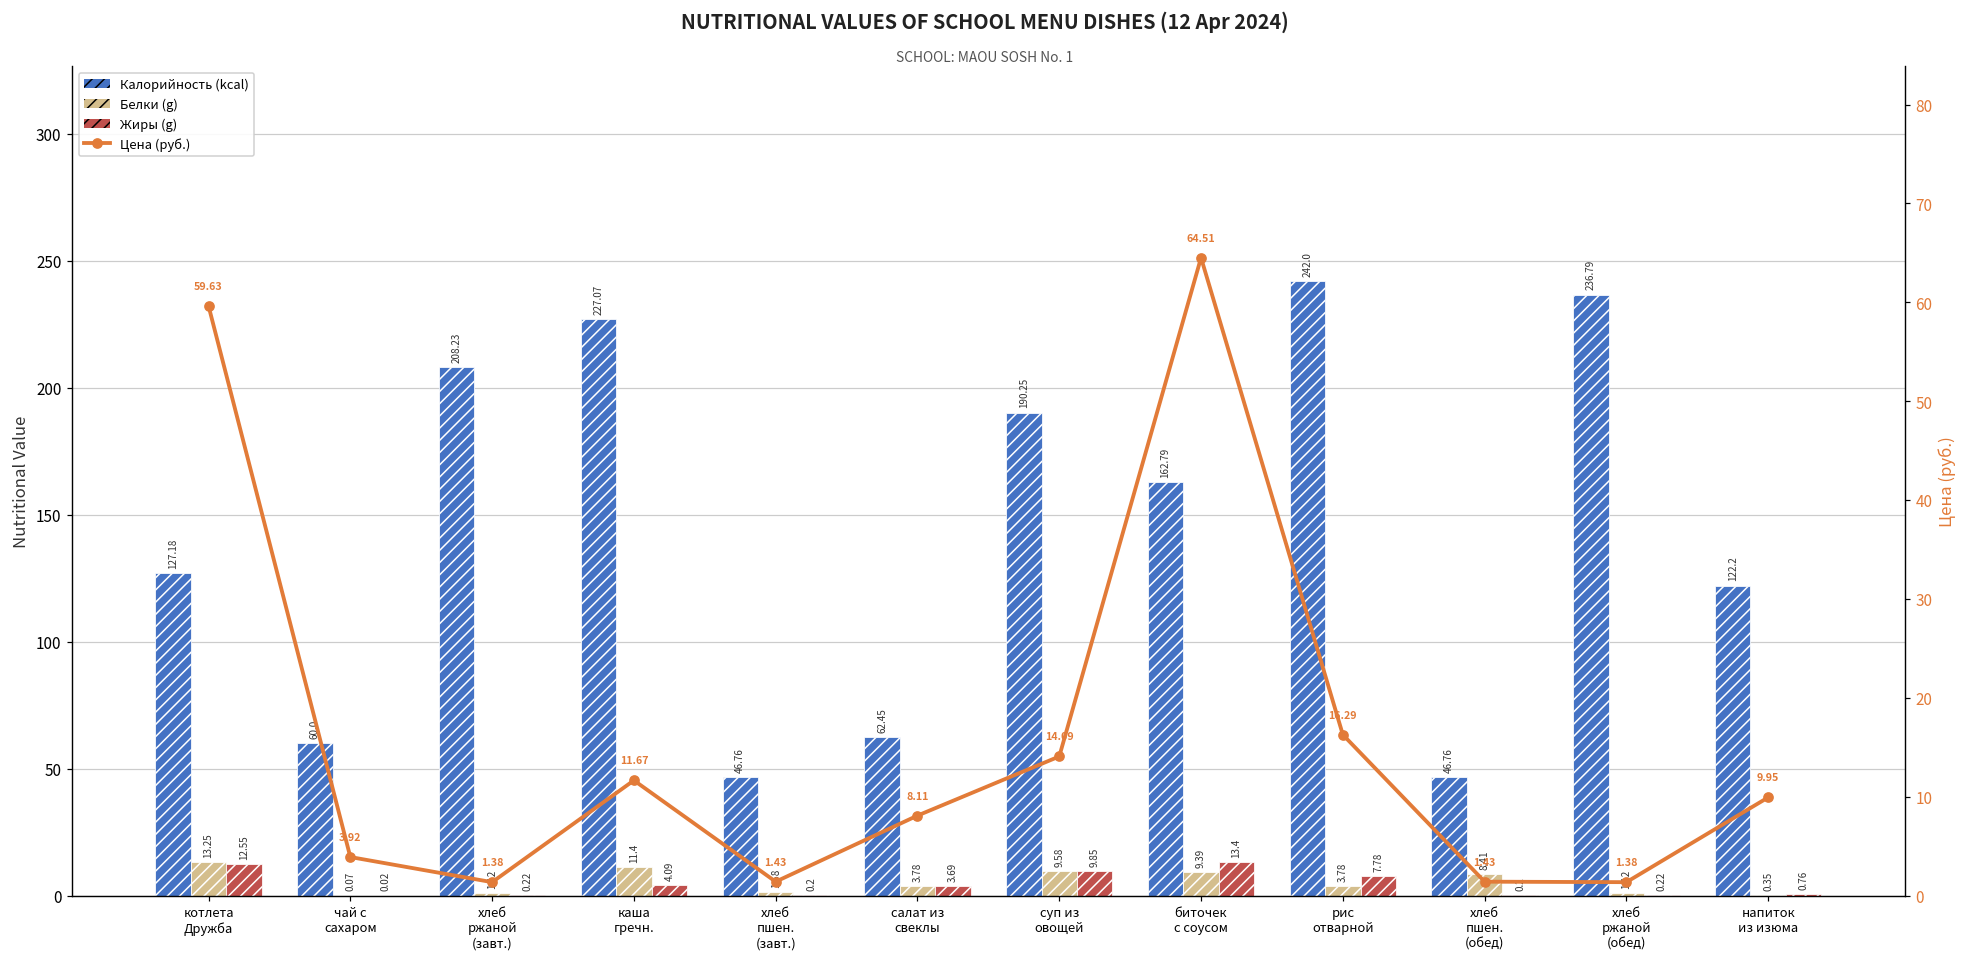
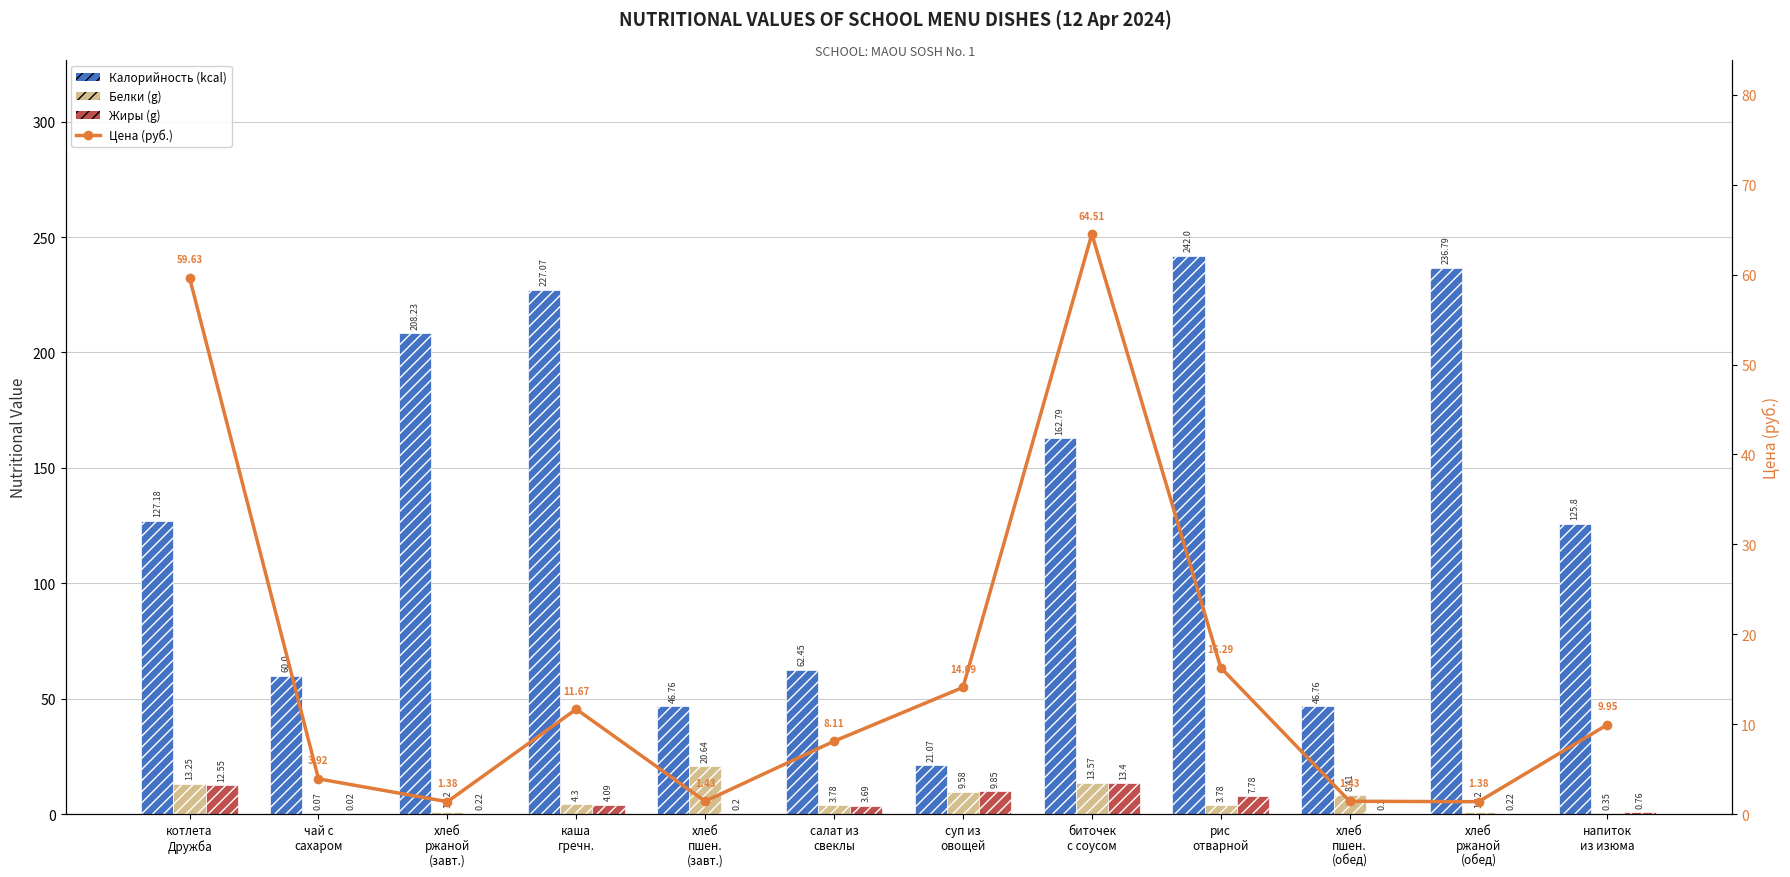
Белки (g), каша гречн.: 11.4 -> 4.3
Белки (g), хлеб пшен. (завт.): 1.58 -> 20.64
Калорийность (kcal), суп из овощей: 190.25 -> 21.07
Белки (g), биточек с соусом: 9.39 -> 13.57
Калорийность (kcal), напиток из изюма: 122.2 -> 125.8
